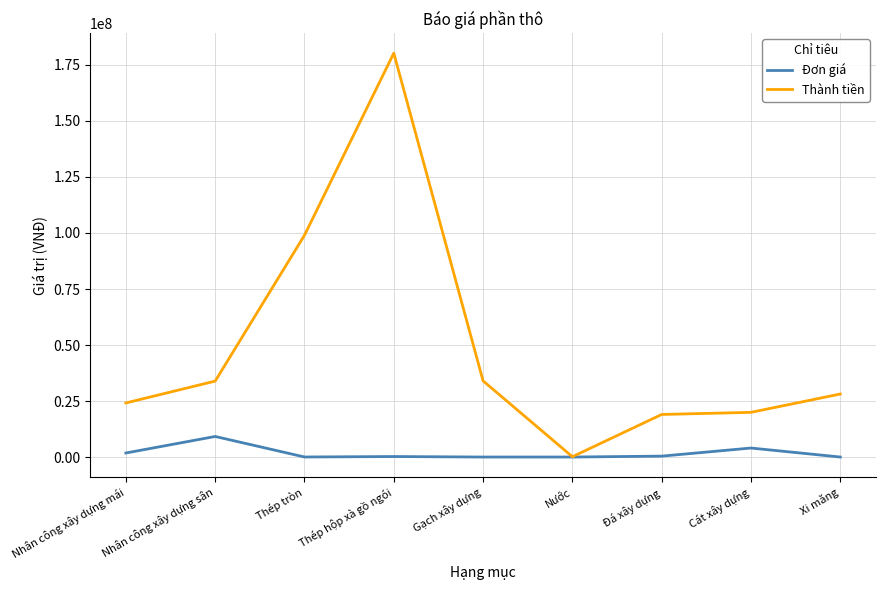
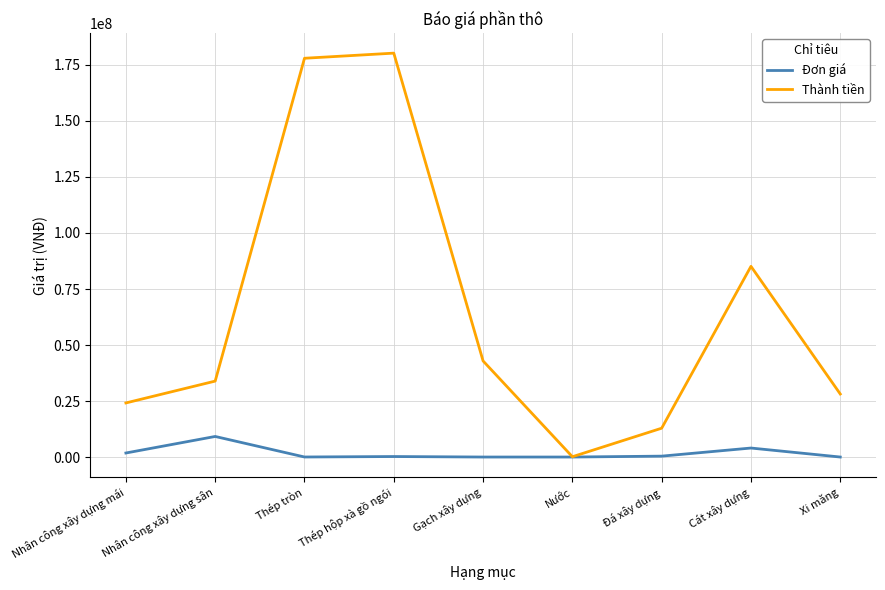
Thành tiền, Thép tròn: 99000000 -> 178000000
Thành tiền, Gạch xây dựng: 34000000 -> 43000000
Thành tiền, Đá xây dựng: 19000000 -> 13000000
Thành tiền, Cát xây dựng: 20000000 -> 85000000
